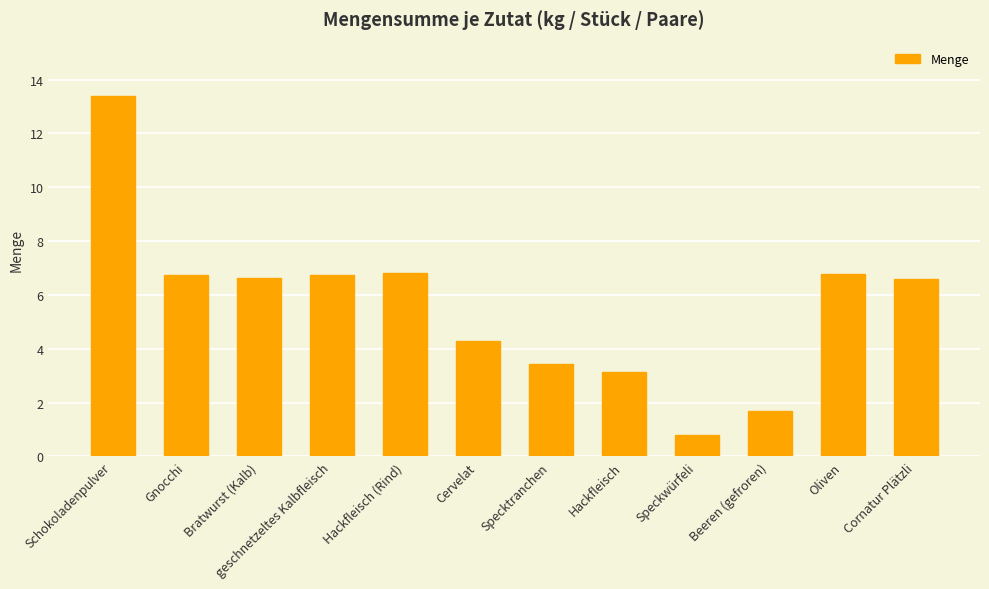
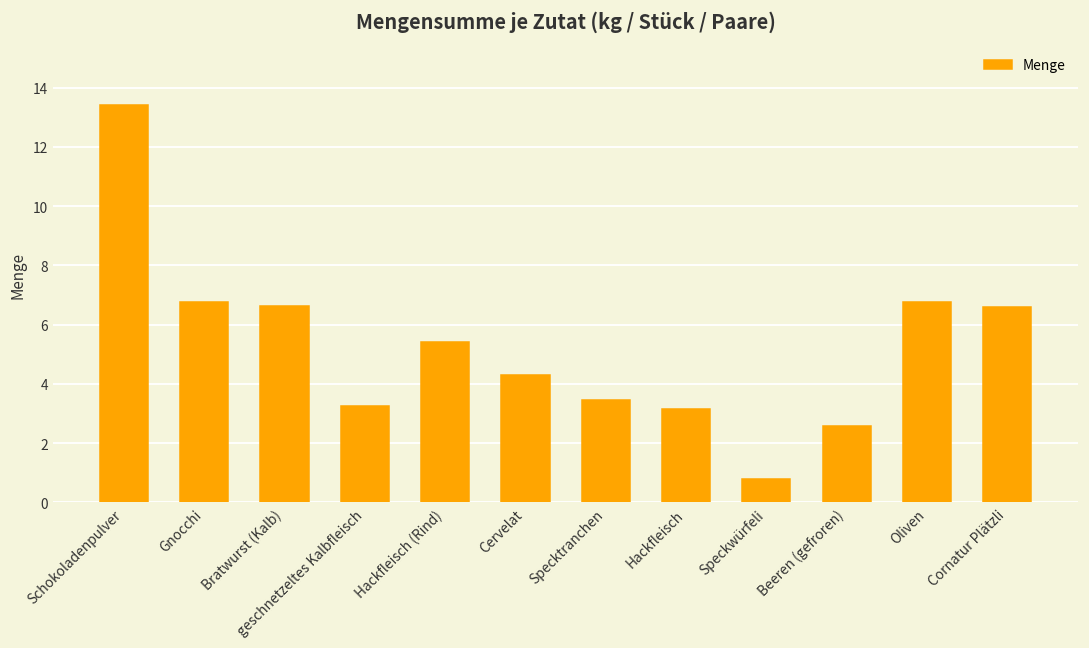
geschnetzeltes Kalbfleisch: 6.8 -> 3.3
Hackfleisch (Rind): 6.8 -> 5.4
Beeren (gefroren): 1.7 -> 2.6
